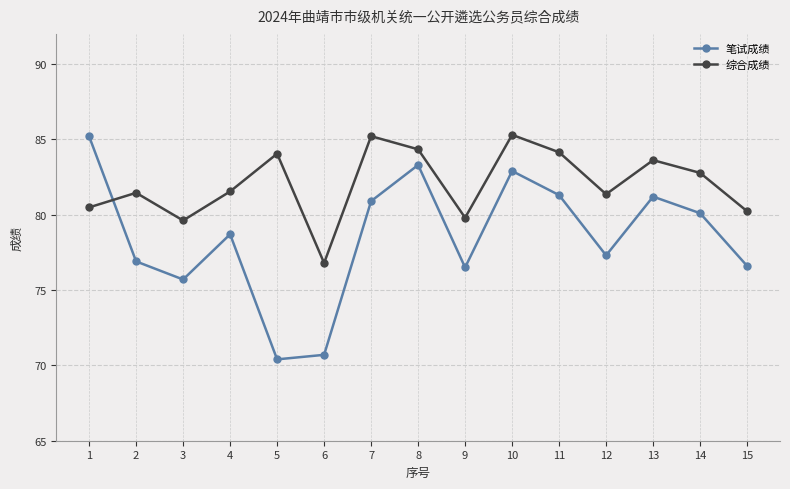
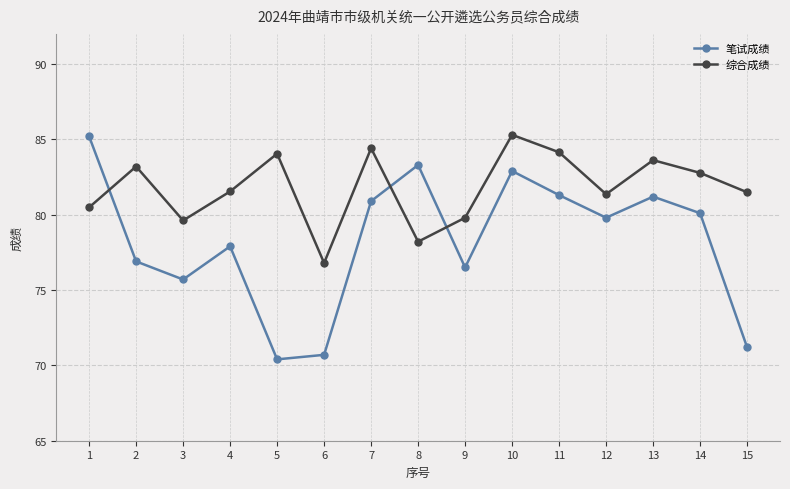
综合成绩, 2: 81.5 -> 83.2
笔试成绩, 4: 78.7 -> 77.9
综合成绩, 7: 85.2 -> 84.4
综合成绩, 8: 84.3 -> 78.2
笔试成绩, 12: 77.3 -> 79.8
笔试成绩, 15: 76.6 -> 71.2
综合成绩, 15: 80.2 -> 81.5
